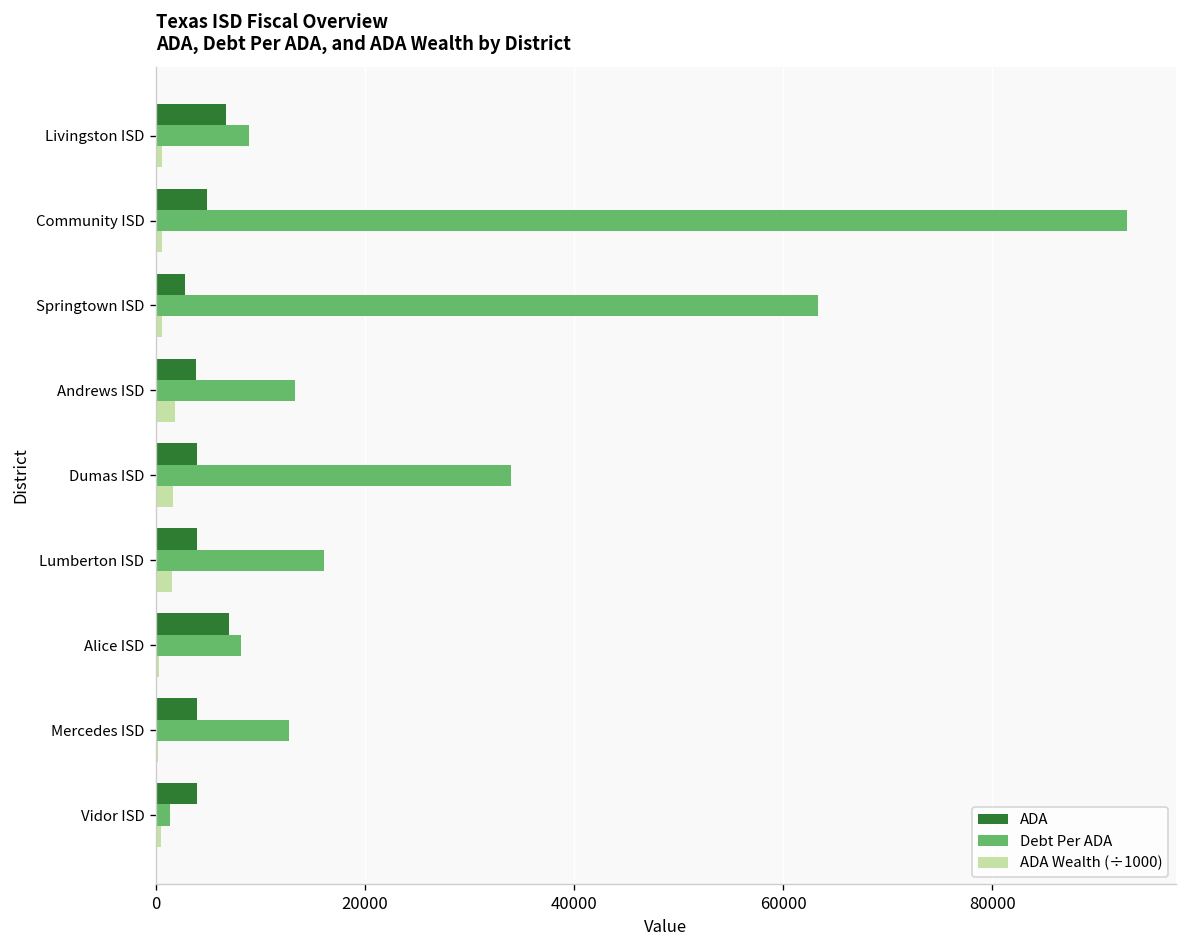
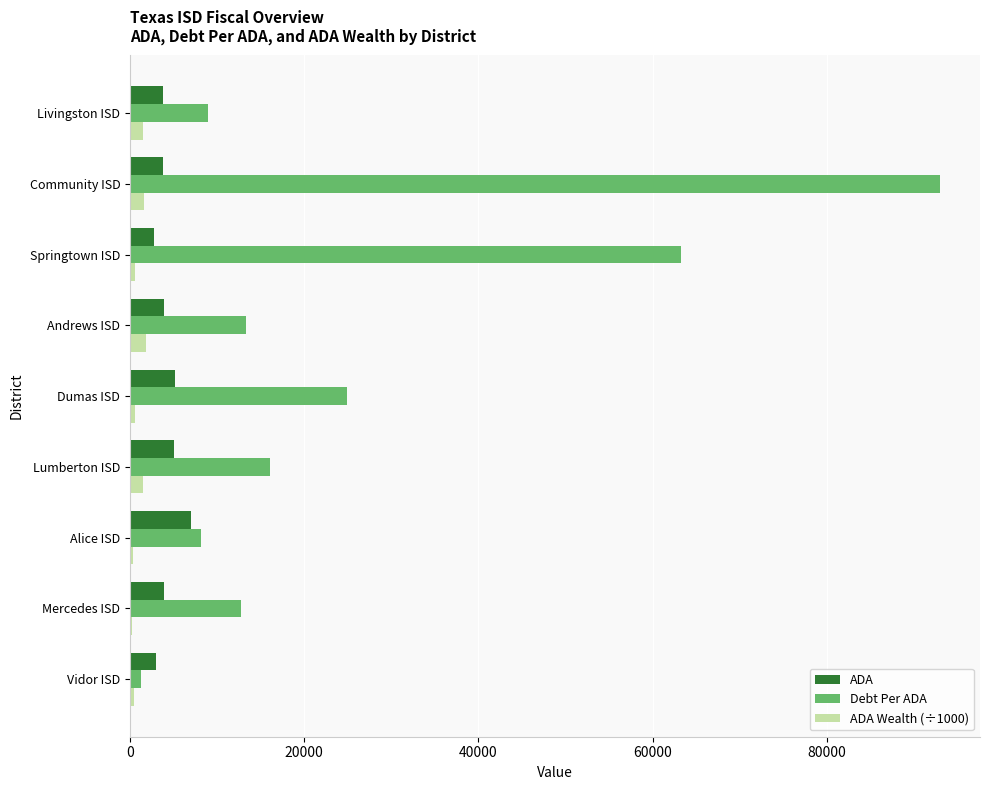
ADA, Livingston ISD: 7000 -> 4000
ADA Wealth (÷1000), Livingston ISD: 1000 -> 2000
ADA, Community ISD: 5000 -> 4000
ADA Wealth (÷1000), Community ISD: 1000 -> 2000
ADA, Dumas ISD: 4000 -> 5000
Debt Per ADA, Dumas ISD: 34000 -> 25000
ADA Wealth (÷1000), Dumas ISD: 2000 -> 1000
ADA, Lumberton ISD: 4000 -> 5000
ADA, Vidor ISD: 4000 -> 3000
